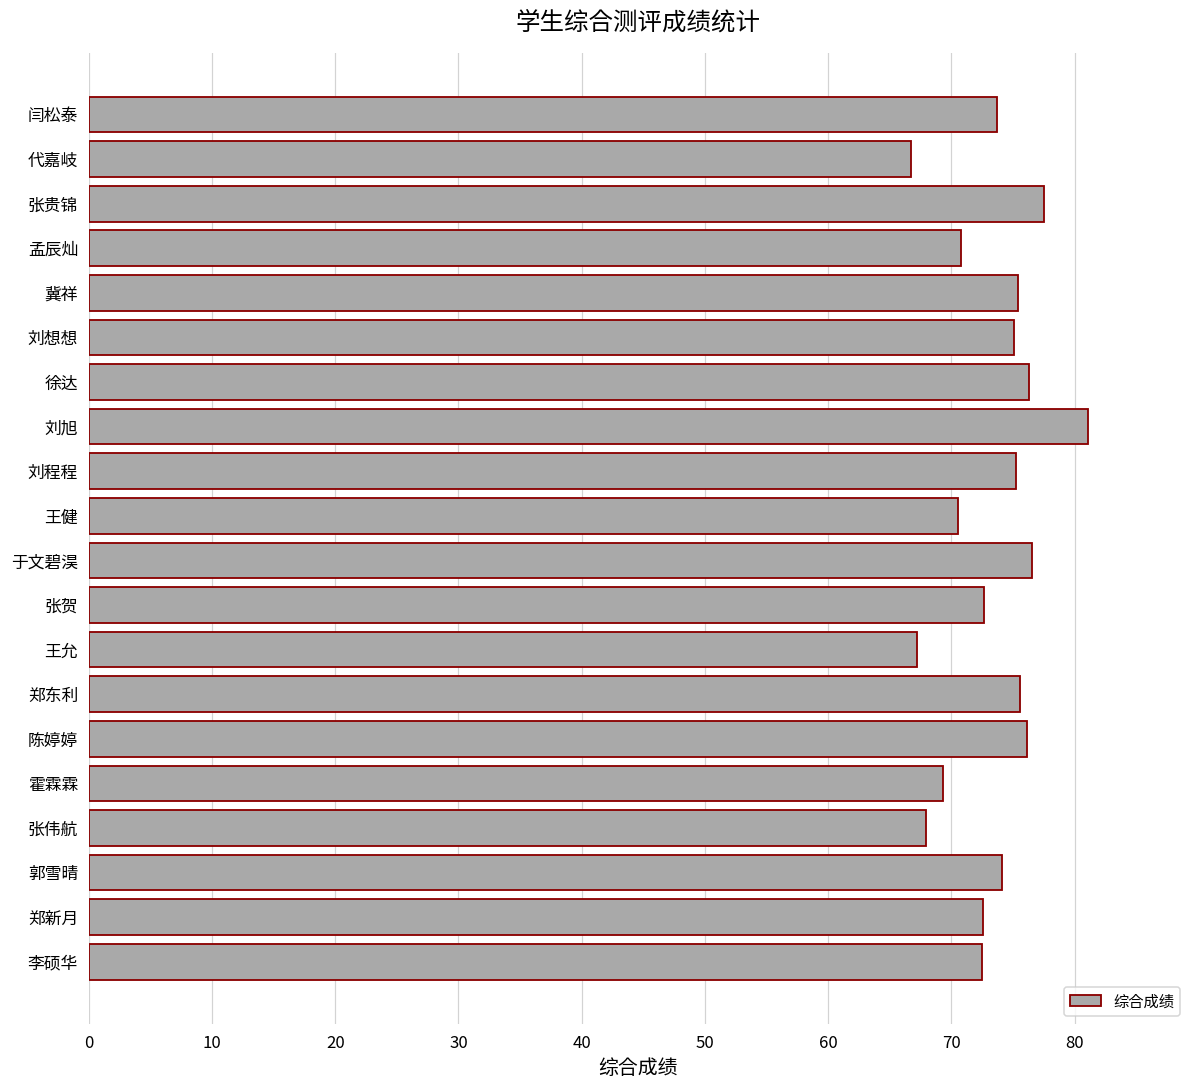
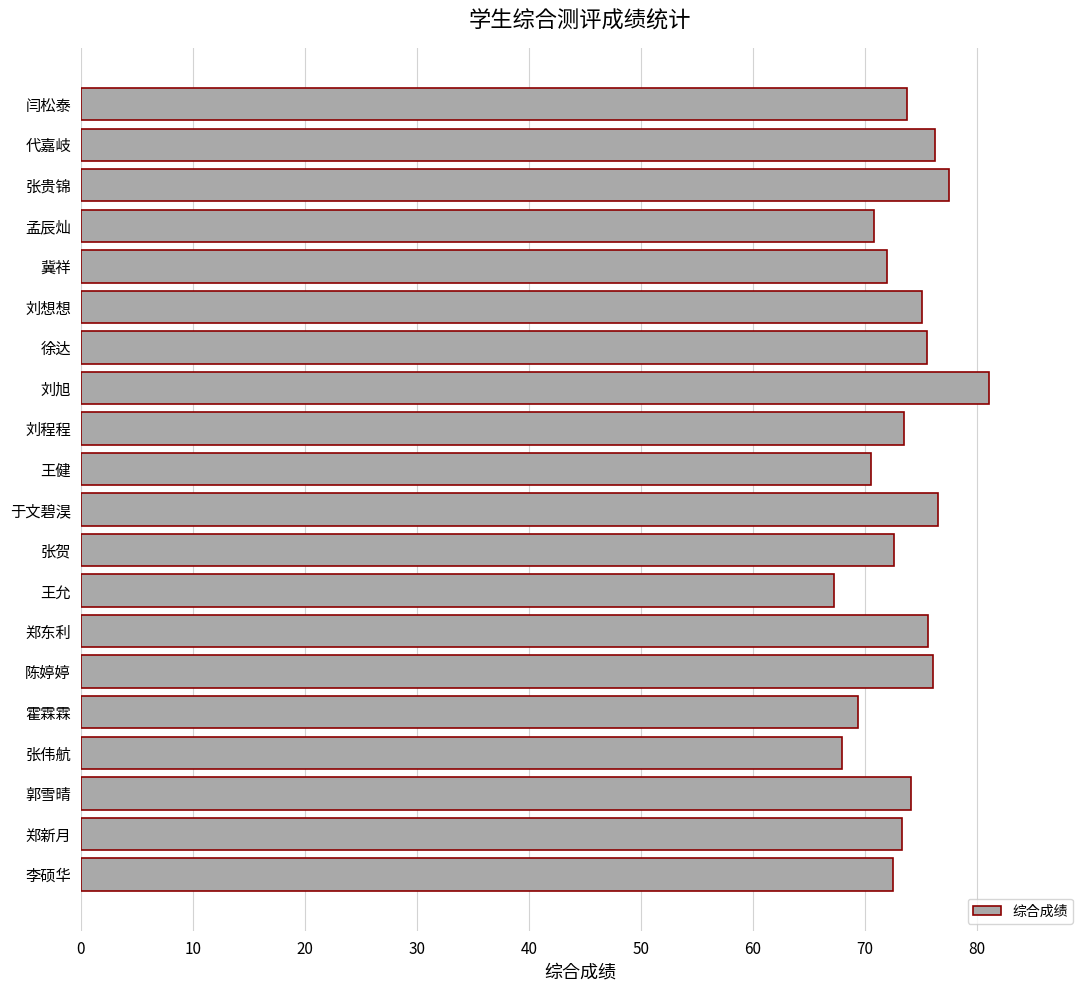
代嘉岐: 66.7 -> 76.3
冀祥: 75.4 -> 72.0
徐达: 76.3 -> 75.5
刘程程: 75.3 -> 73.5
郑新月: 72.6 -> 73.3
